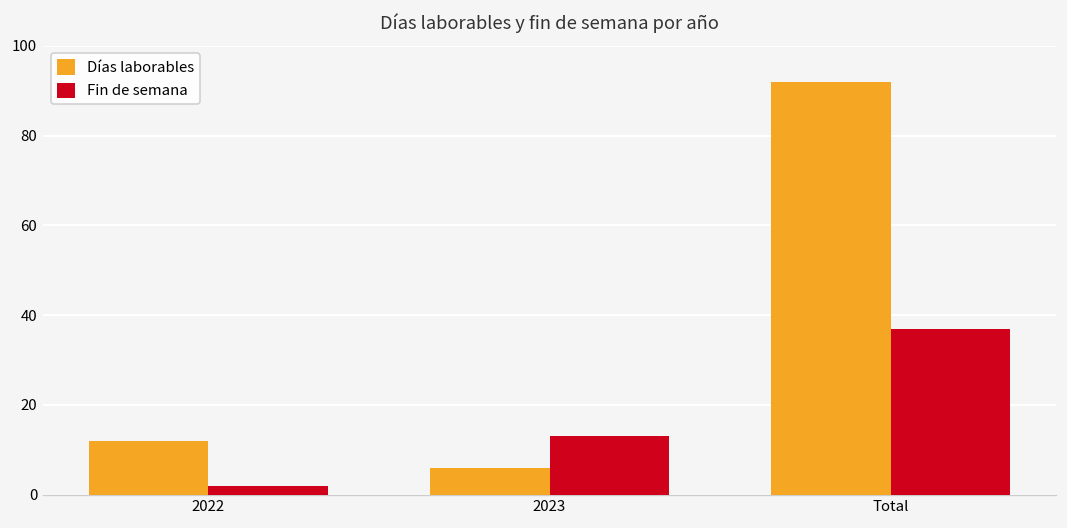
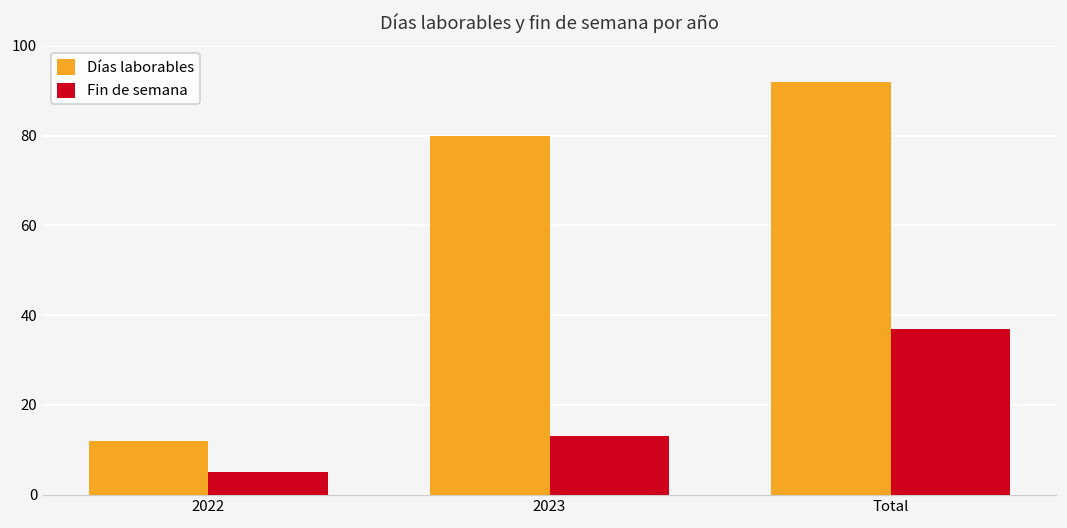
Fin de semana, 2022: 2 -> 5
Días laborables, 2023: 6 -> 80
